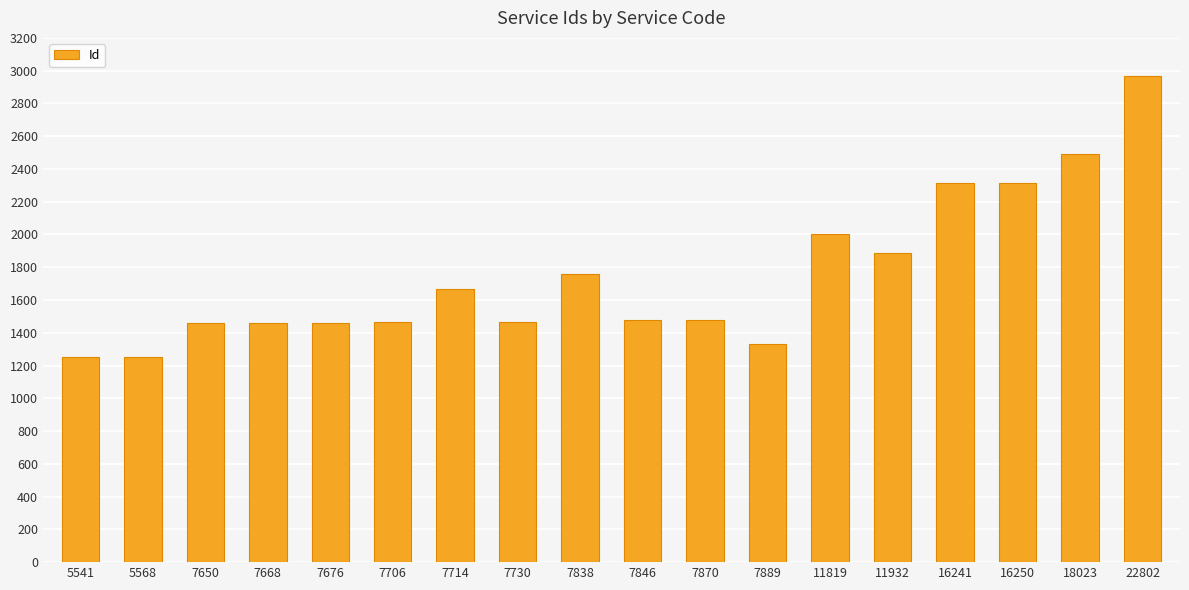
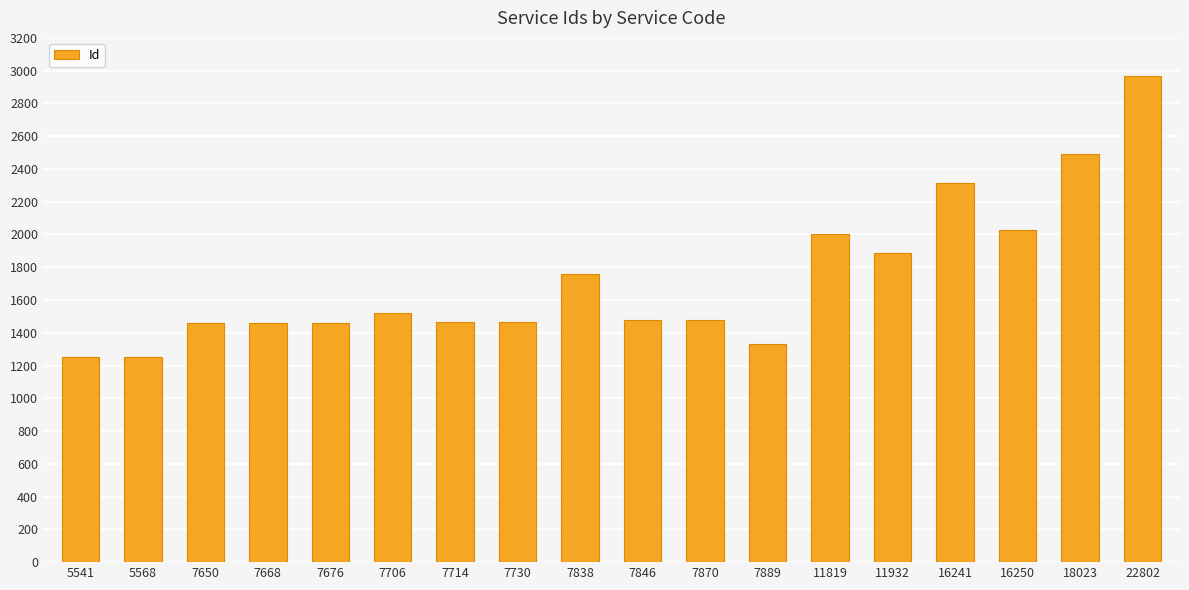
7706: 1460 -> 1520
7714: 1670 -> 1470
16250: 2310 -> 2030
